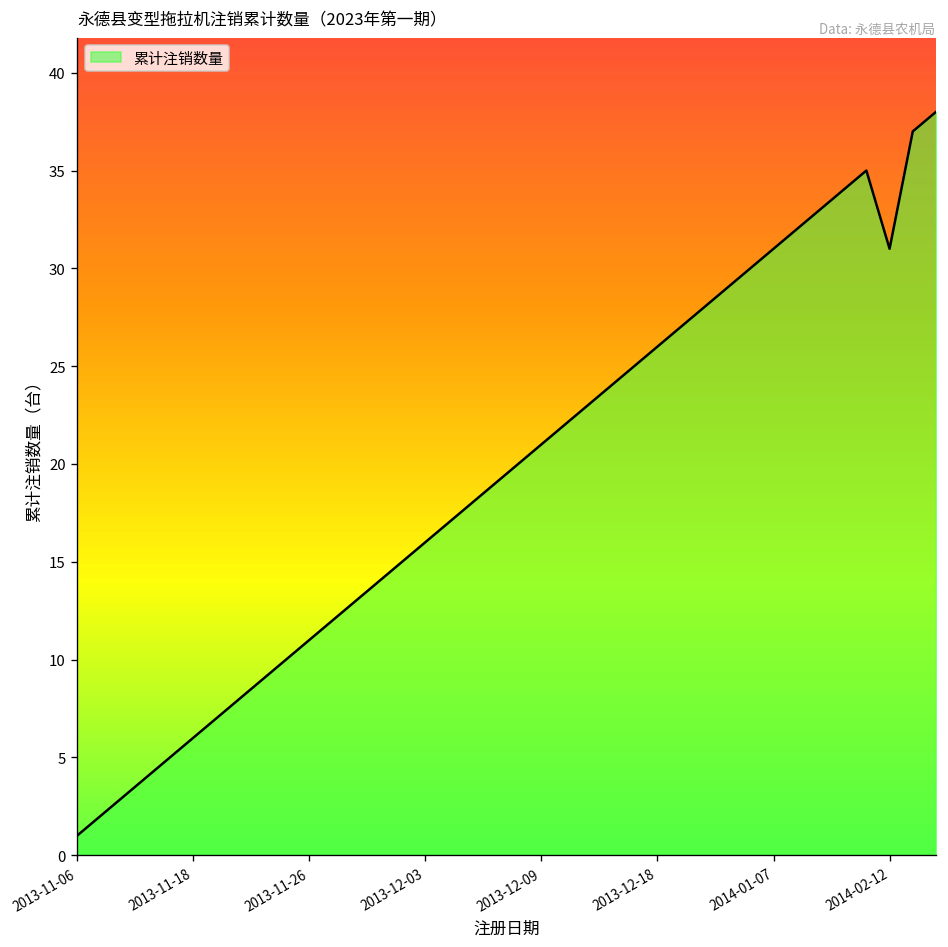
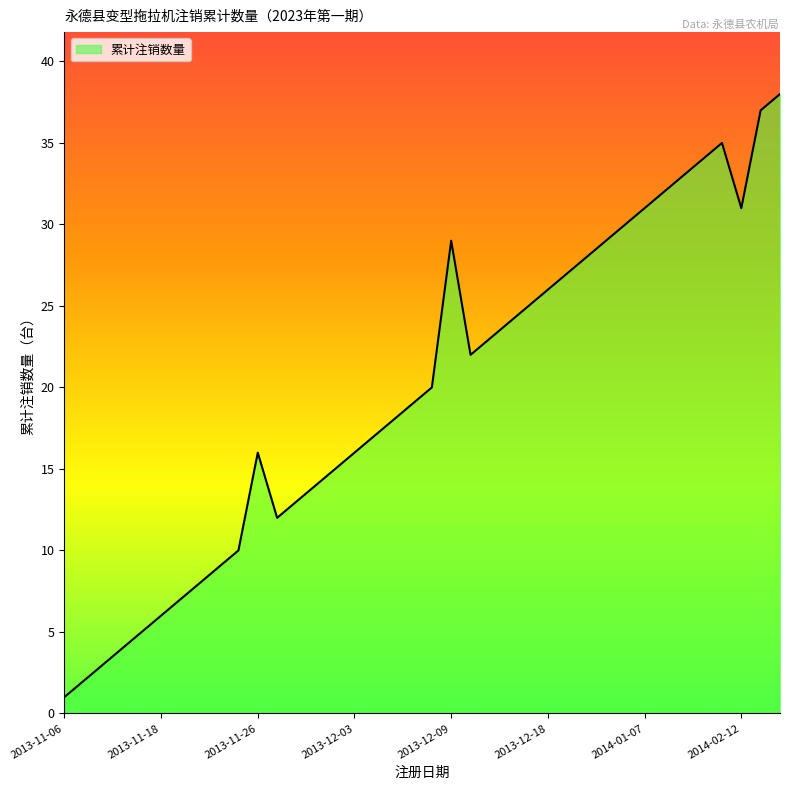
2013-11-26: 11 -> 16
2013-12-09: 21 -> 29
